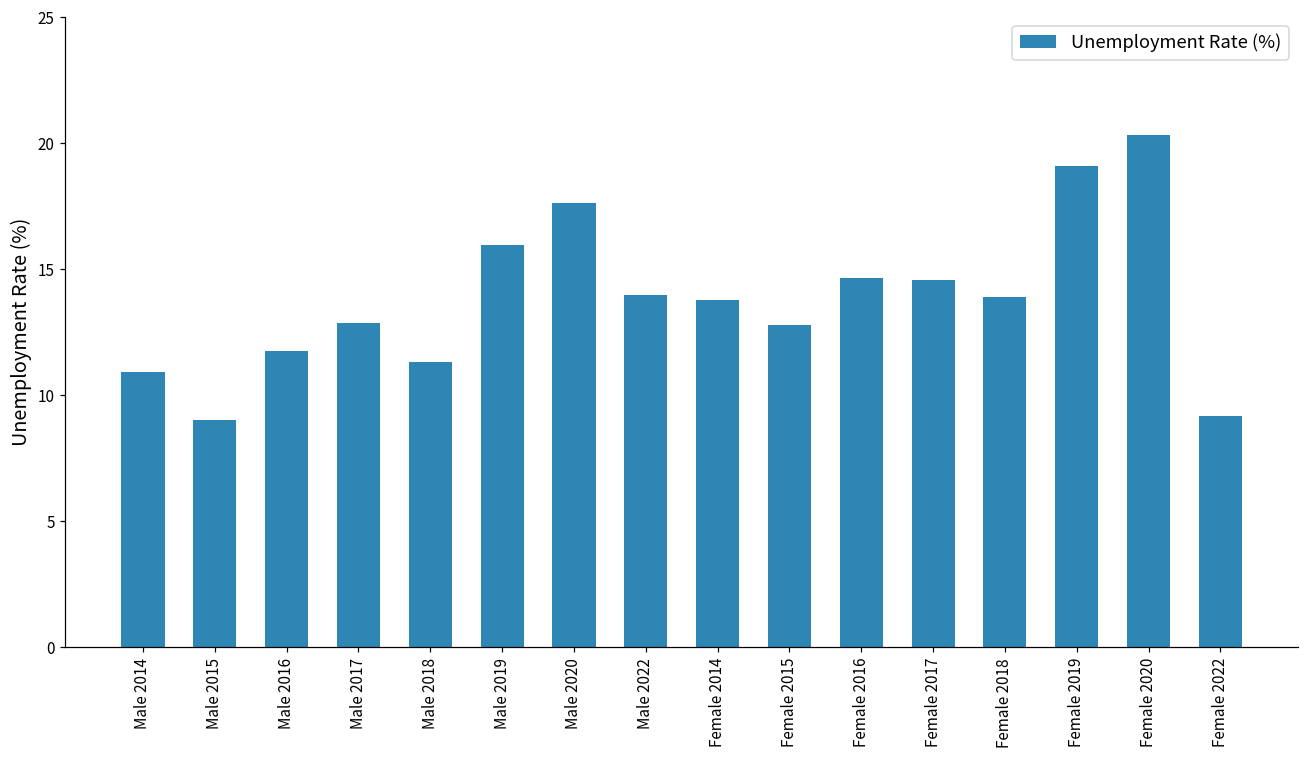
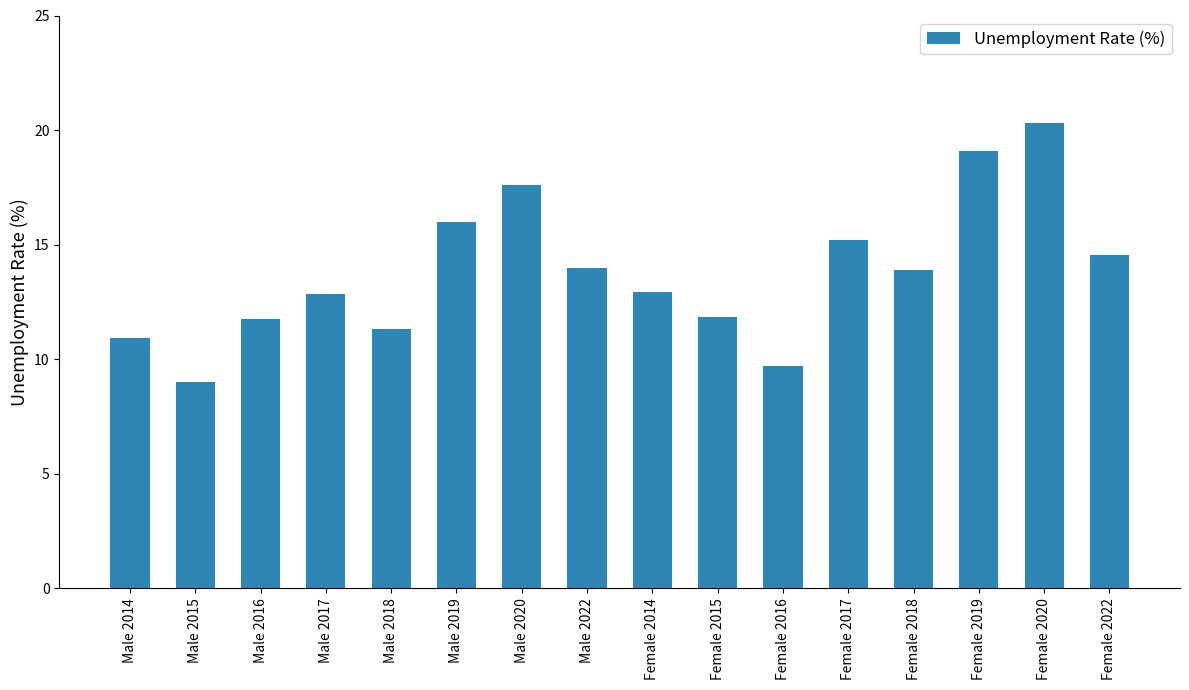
Female 2014: 13.8 -> 12.9
Female 2015: 12.8 -> 11.8
Female 2016: 14.6 -> 9.7
Female 2017: 14.6 -> 15.2
Female 2022: 9.2 -> 14.5
